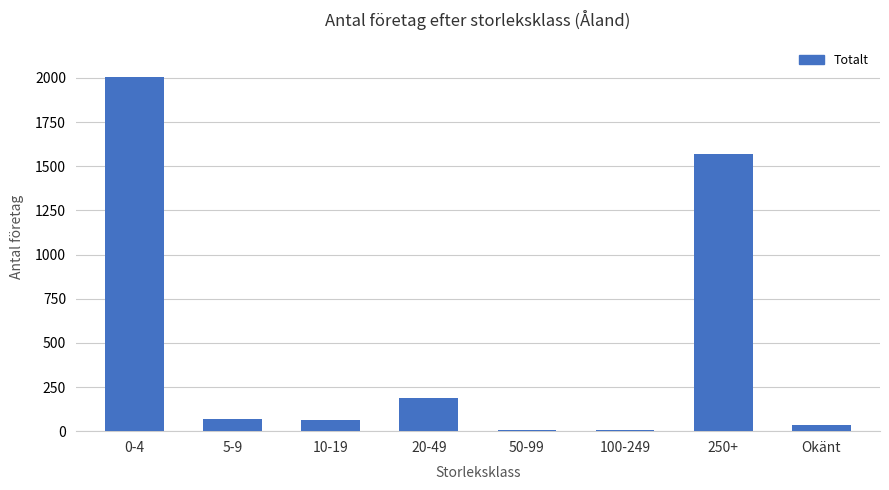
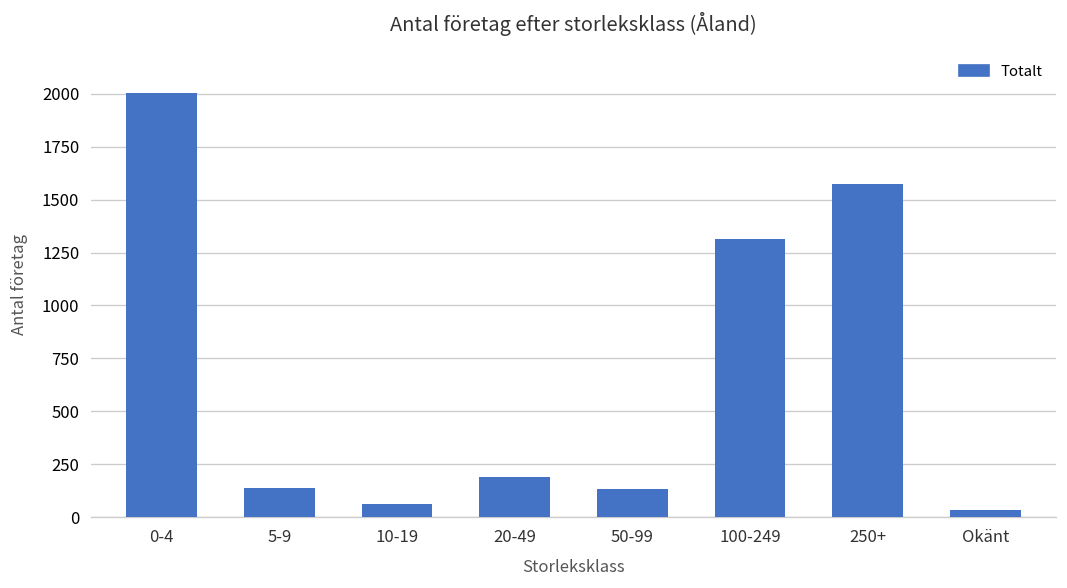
5-9: 70 -> 140
50-99: 10 -> 130
100-249: 10 -> 1320
